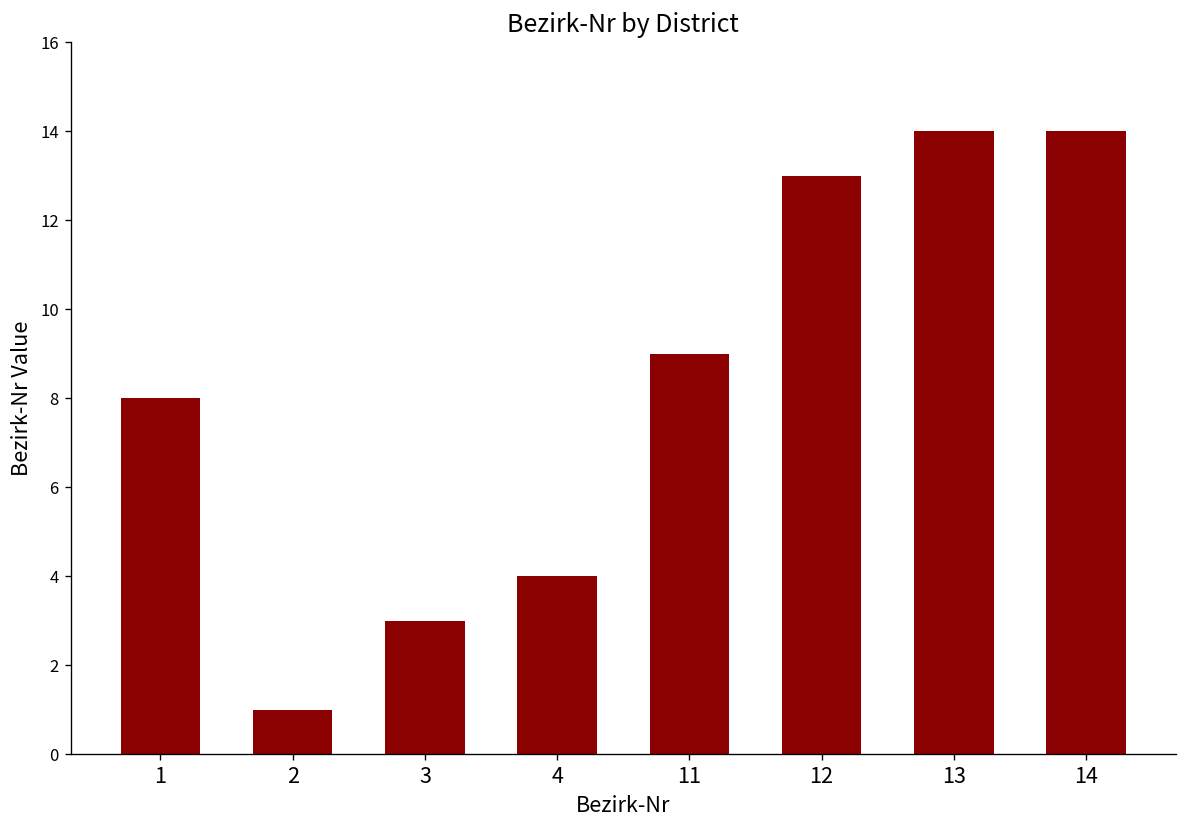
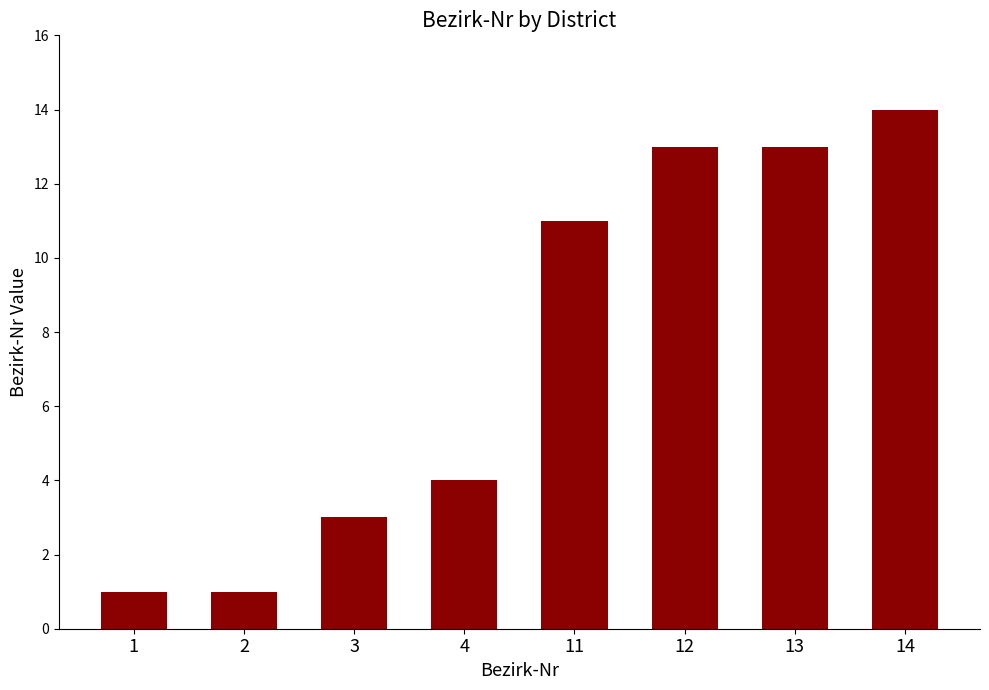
1: 8 -> 1
11: 9 -> 11
13: 14 -> 13
